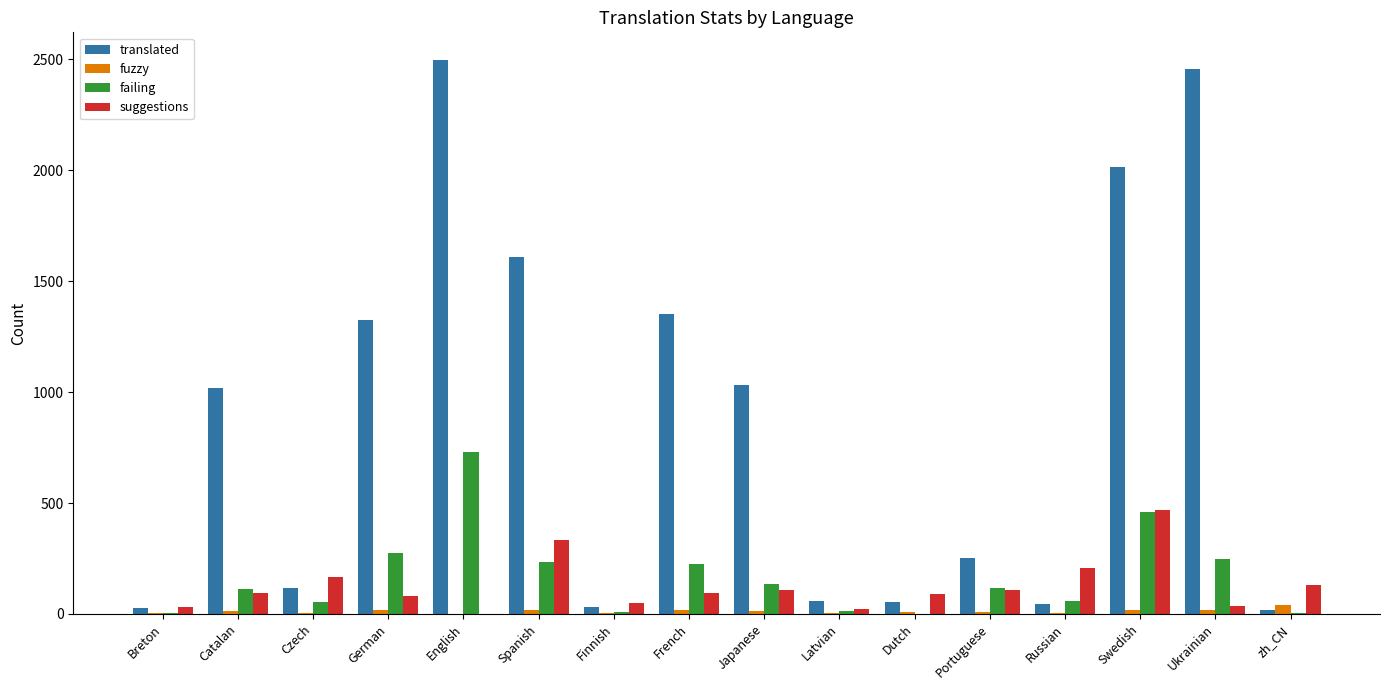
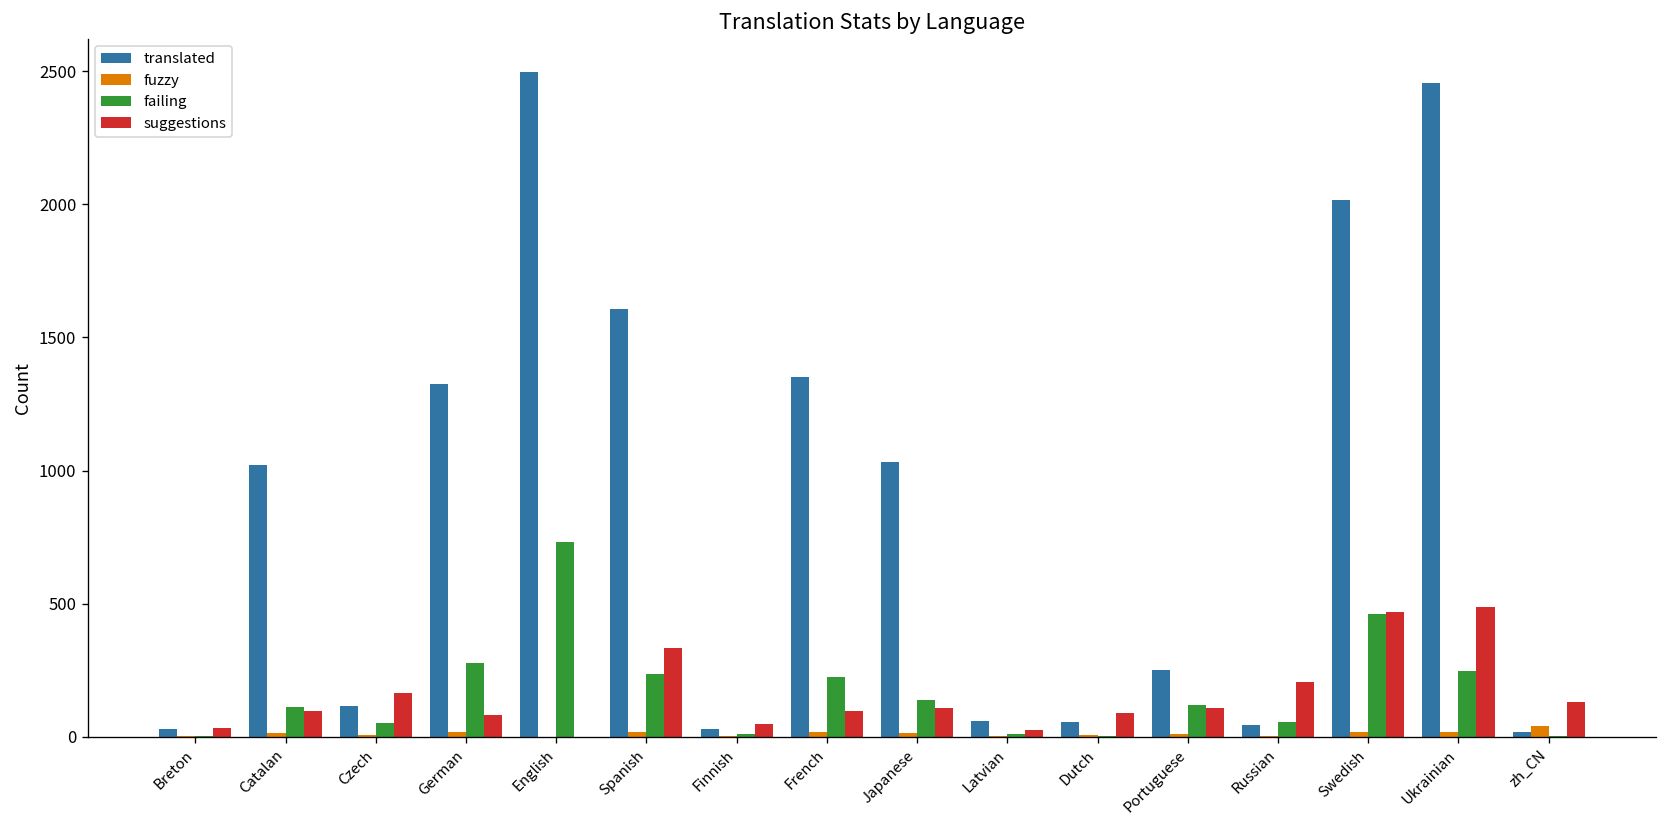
suggestions, Ukrainian: 40 -> 490
